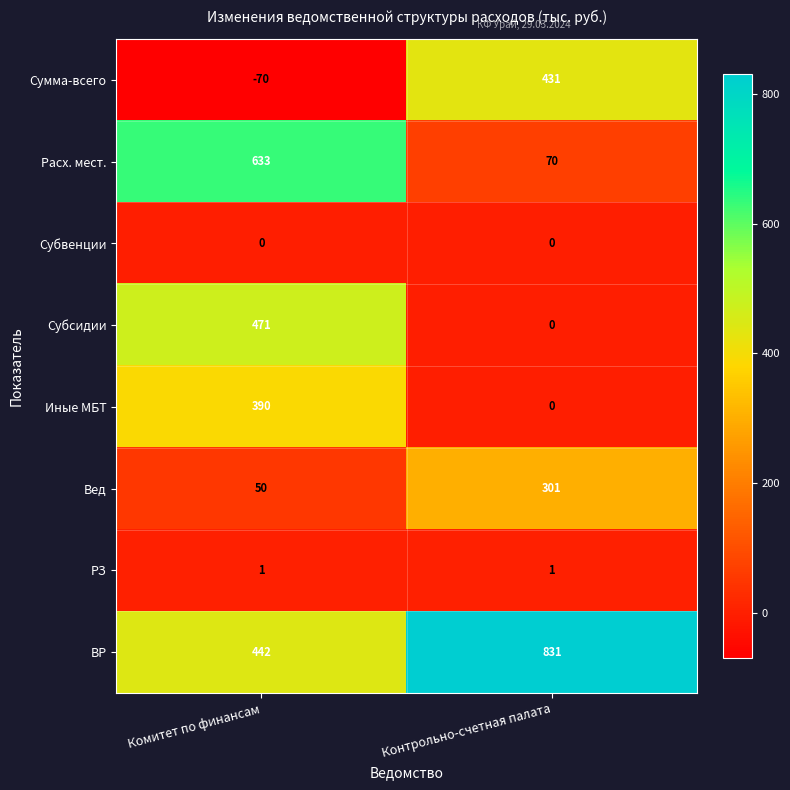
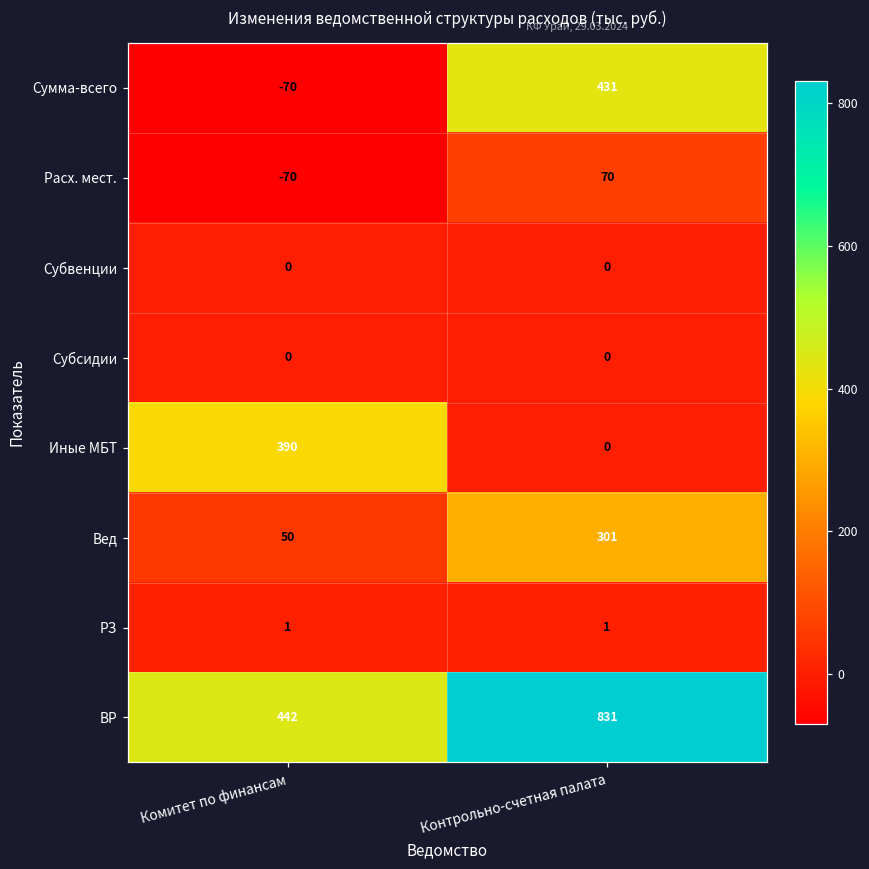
Расх. мест., Комитет по финансам: 633 -> -70
Субсидии, Комитет по финансам: 471 -> 0
